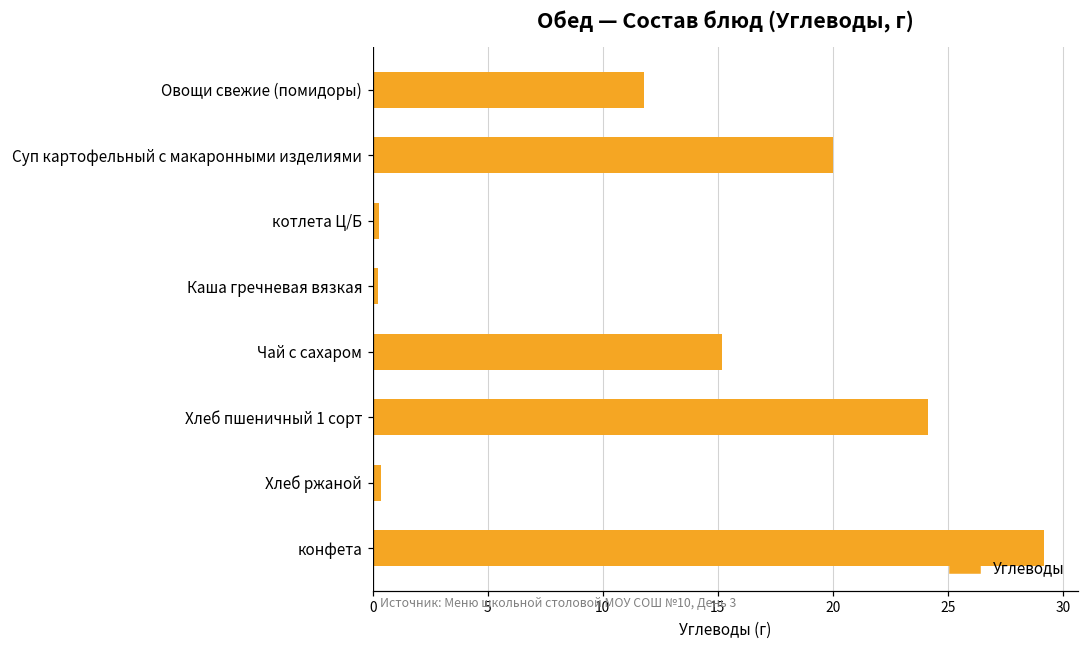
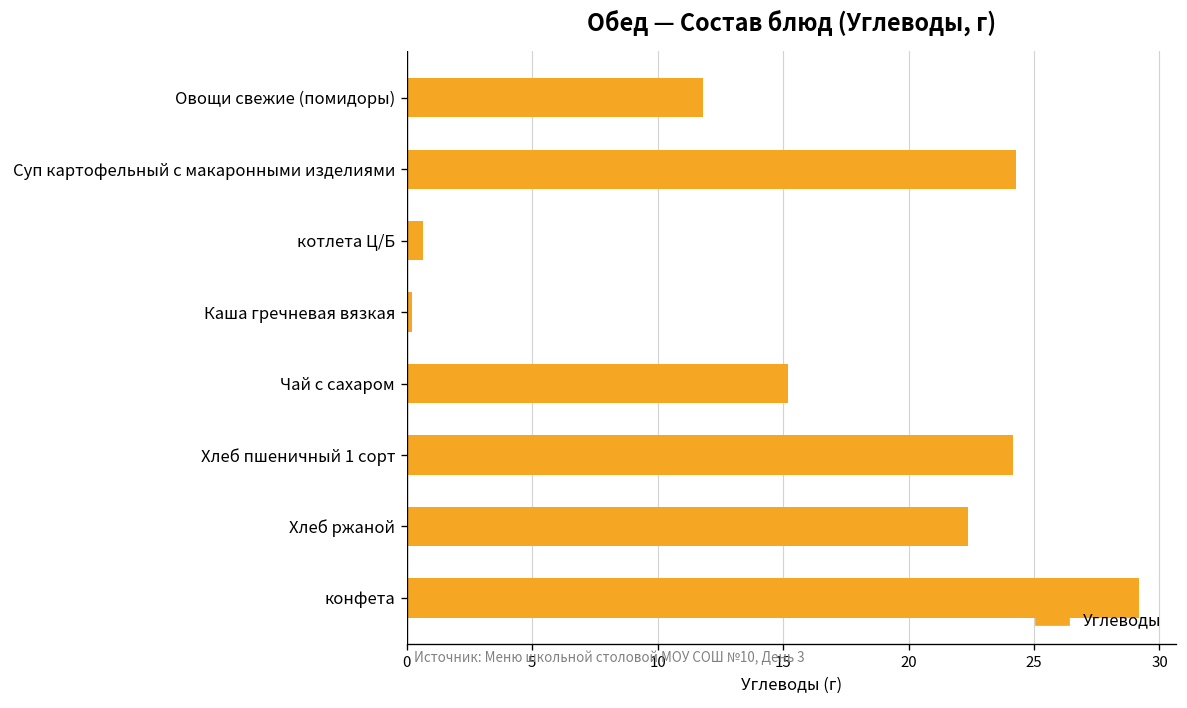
Суп картофельный с макаронными изделиями: 20.0 -> 24.3
котлета Ц/Б: 0.3 -> 0.7
Хлеб ржаной: 0.4 -> 22.4
